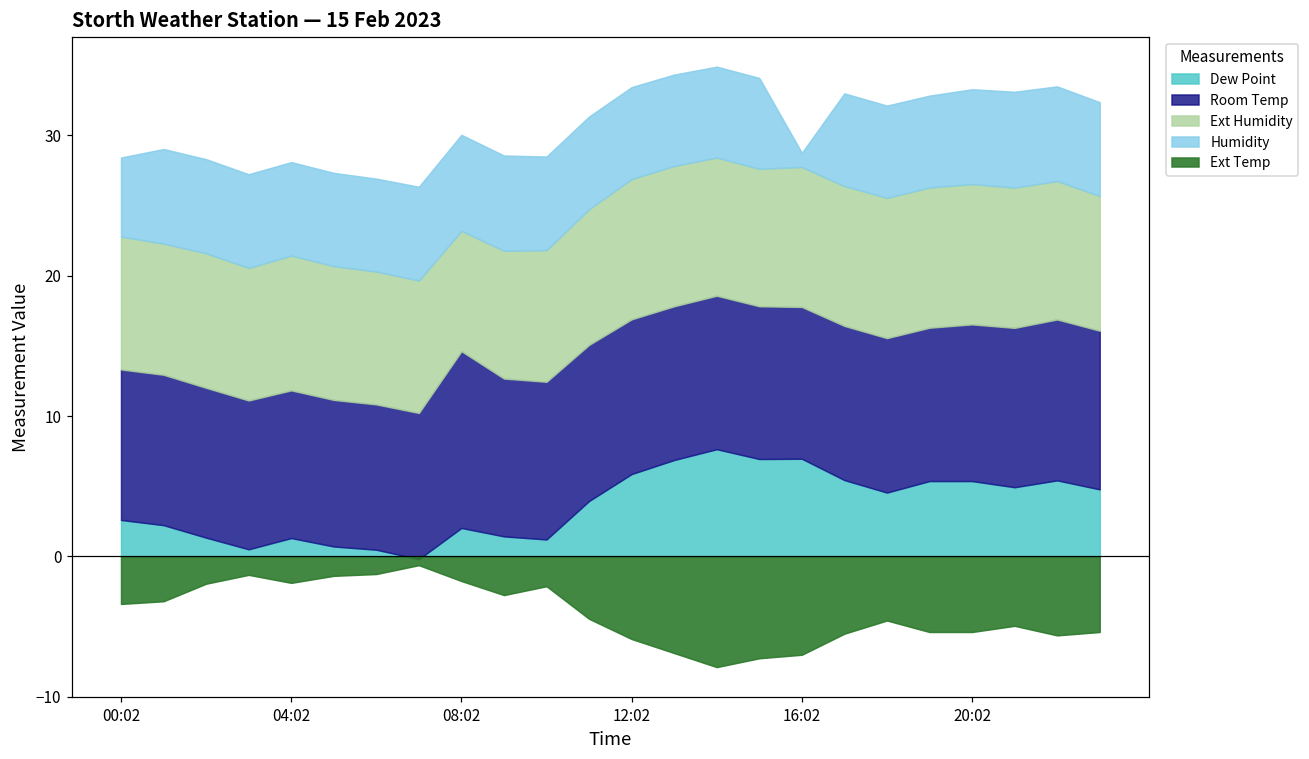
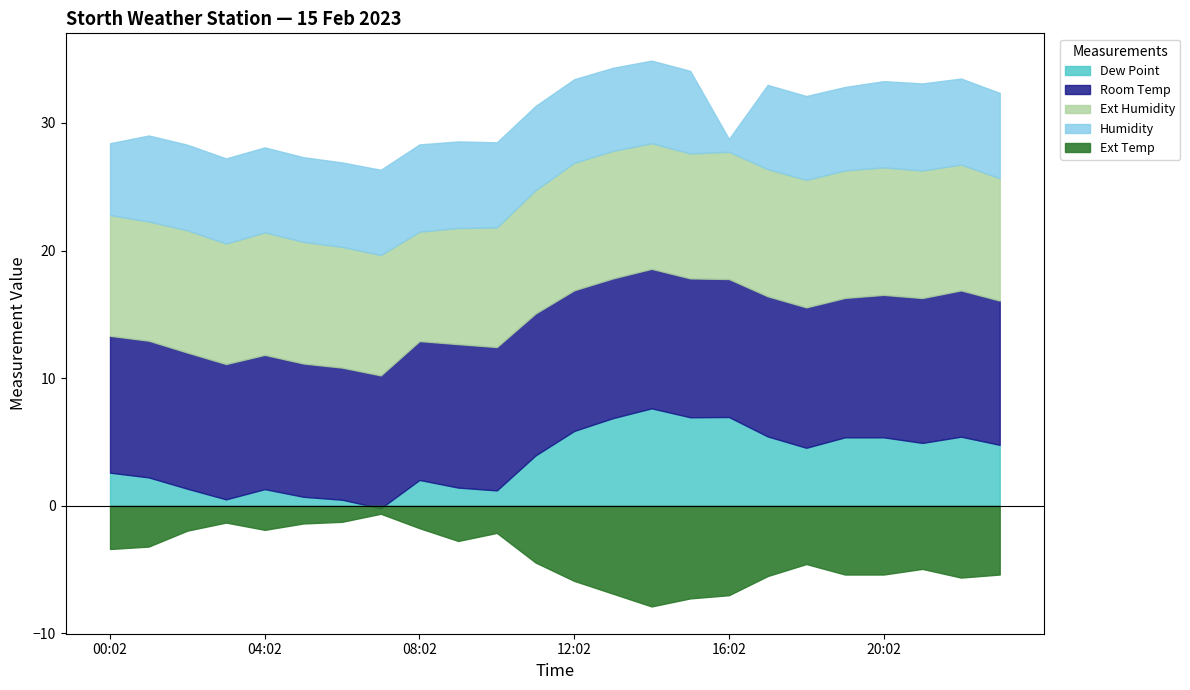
Room Temp, 08:02: 12.6 -> 10.9
